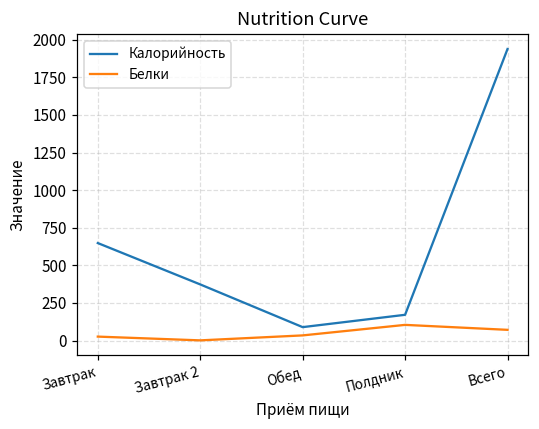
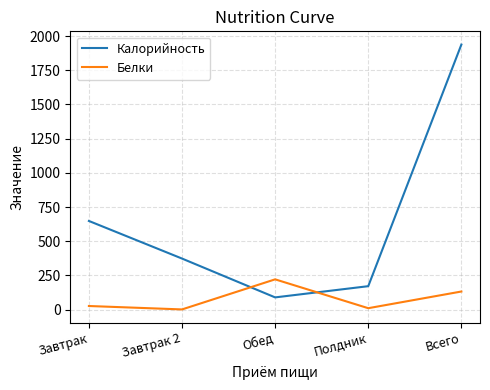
Белки, Обед: 30 -> 220
Белки, Полдник: 100 -> 10
Белки, Всего: 70 -> 130
